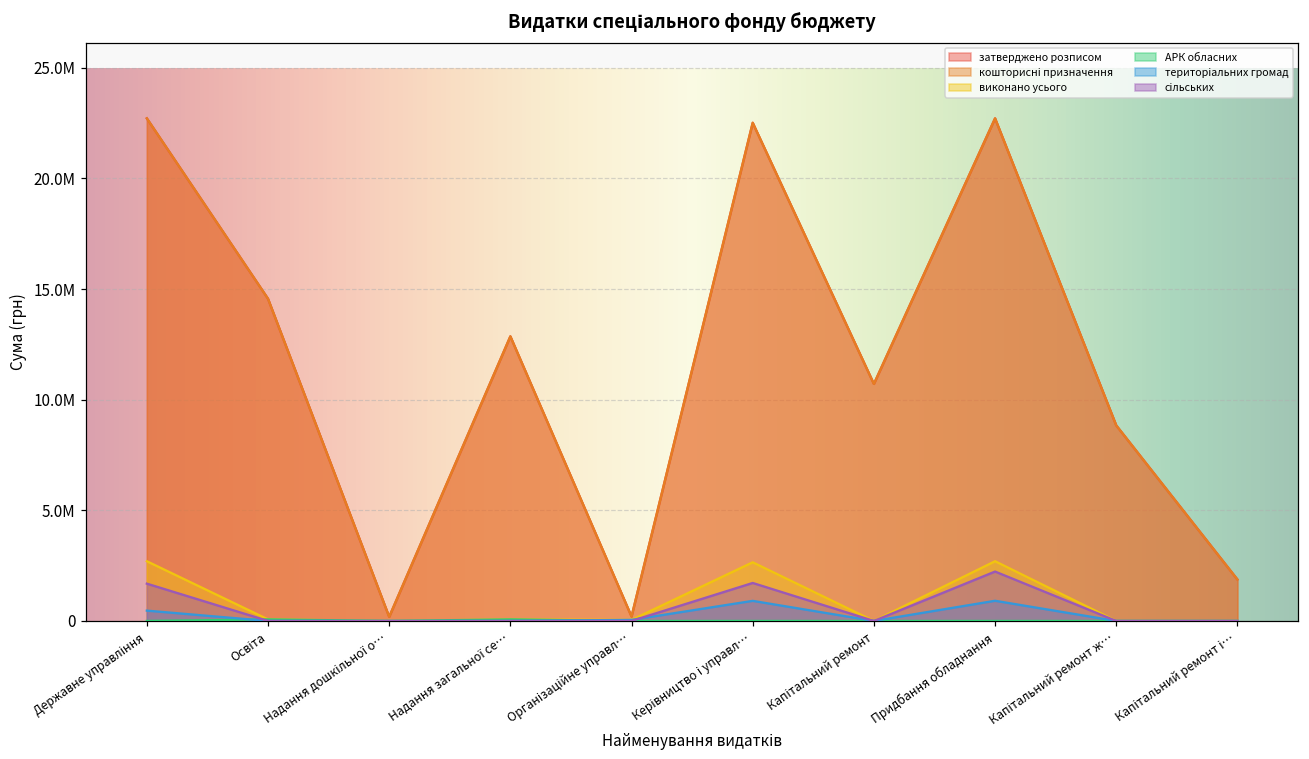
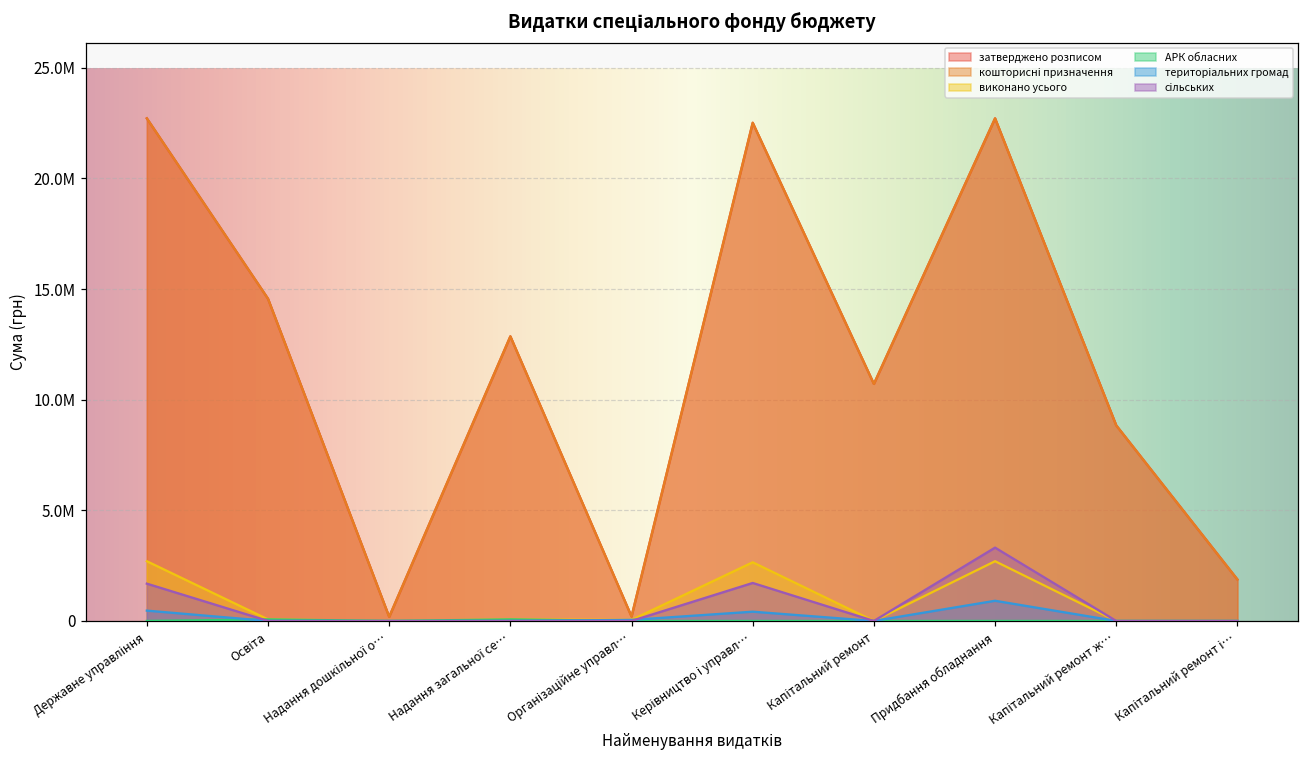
територіальних громад, Керівництво і управл…: 900000 -> 400000
сільських, Придбання обладнання: 2200000 -> 3300000
